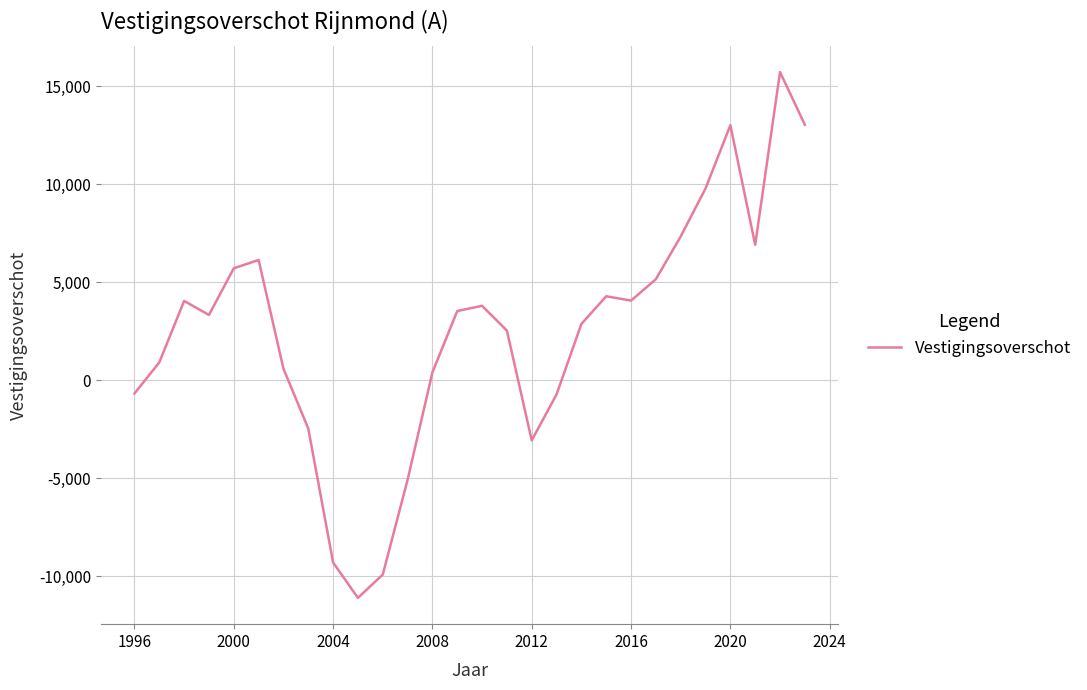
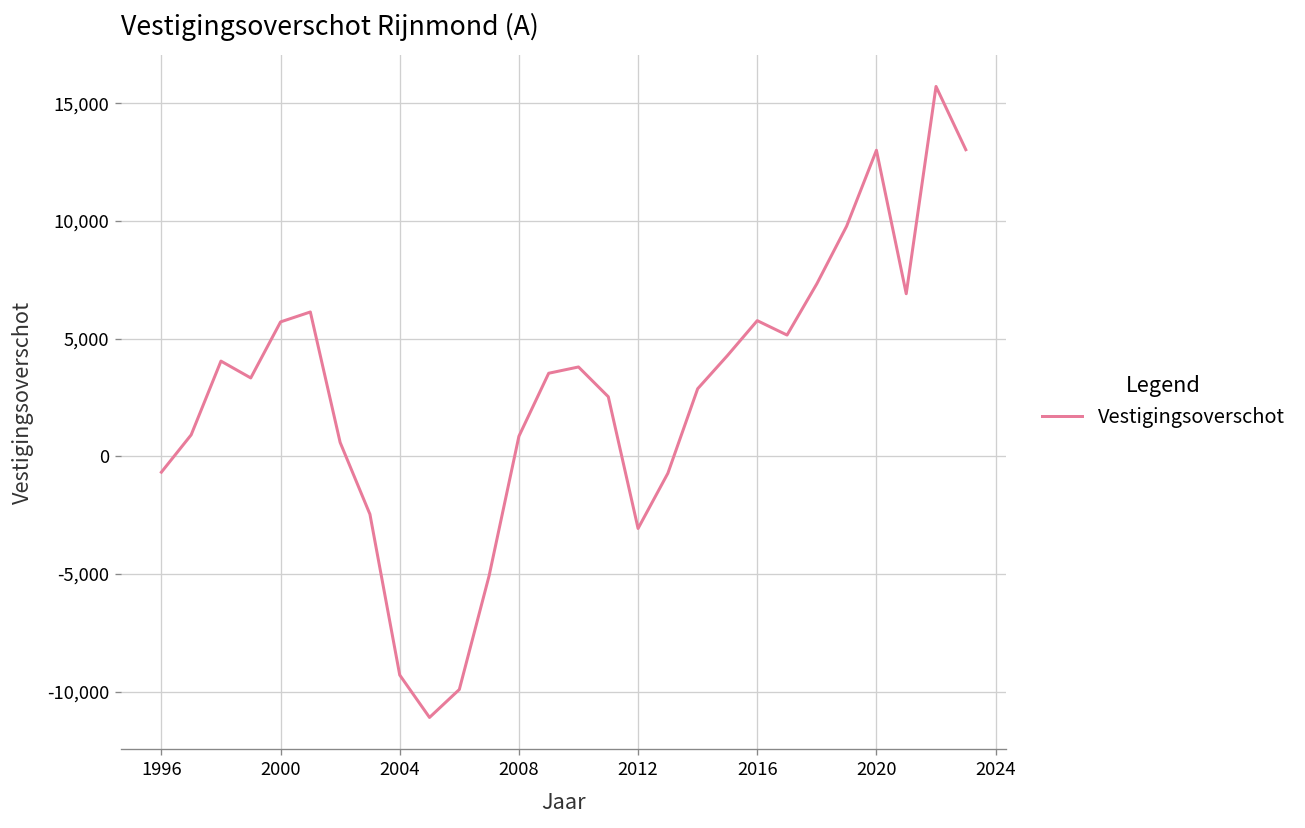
2008: 400 -> 900
2016: 4,100 -> 5,800
